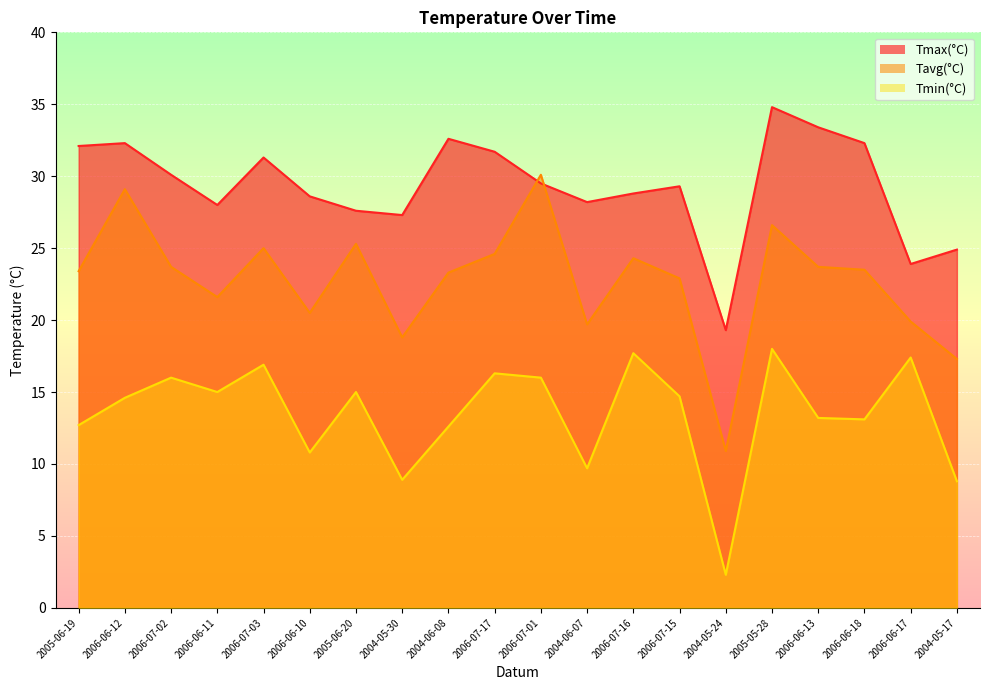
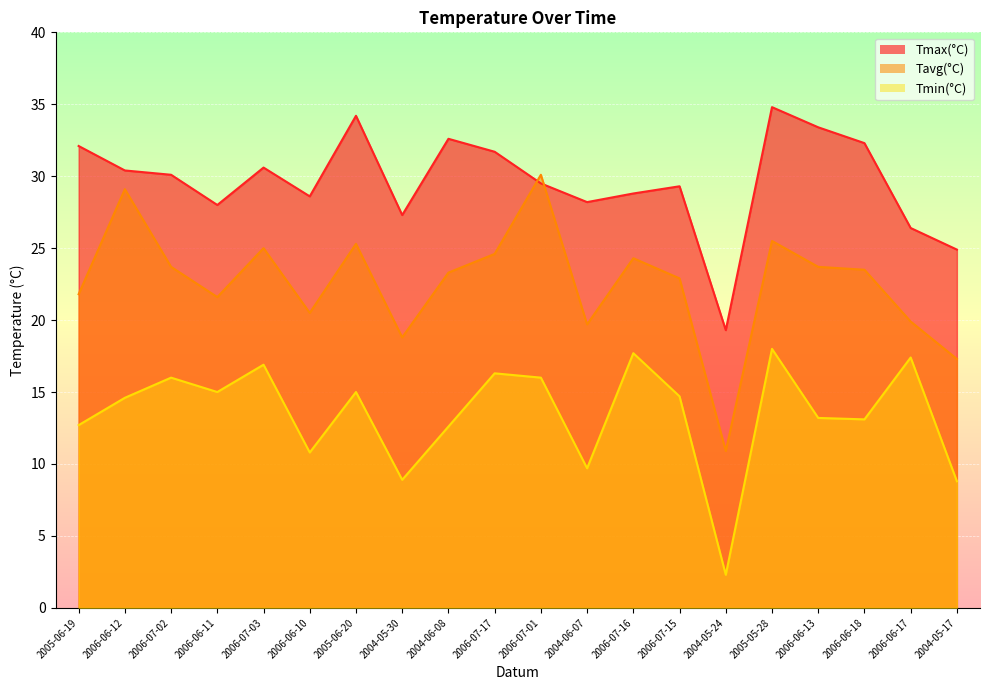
Tavg(°C), 2005-06-19: 23.4 -> 21.8
Tmax(°C), 2006-06-12: 32.3 -> 30.4
Tmax(°C), 2006-07-03: 31.3 -> 30.6
Tmax(°C), 2005-06-20: 27.6 -> 34.2
Tavg(°C), 2005-05-28: 26.6 -> 25.5
Tmax(°C), 2006-06-17: 23.9 -> 26.4
